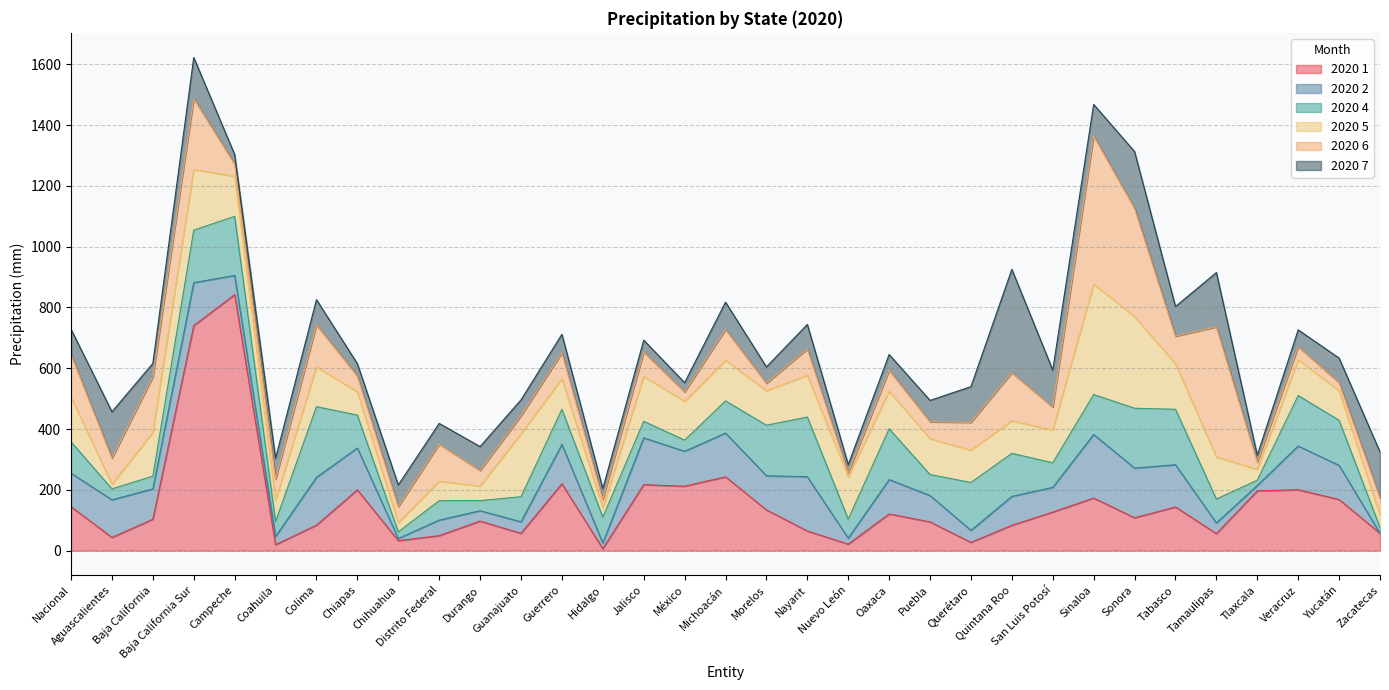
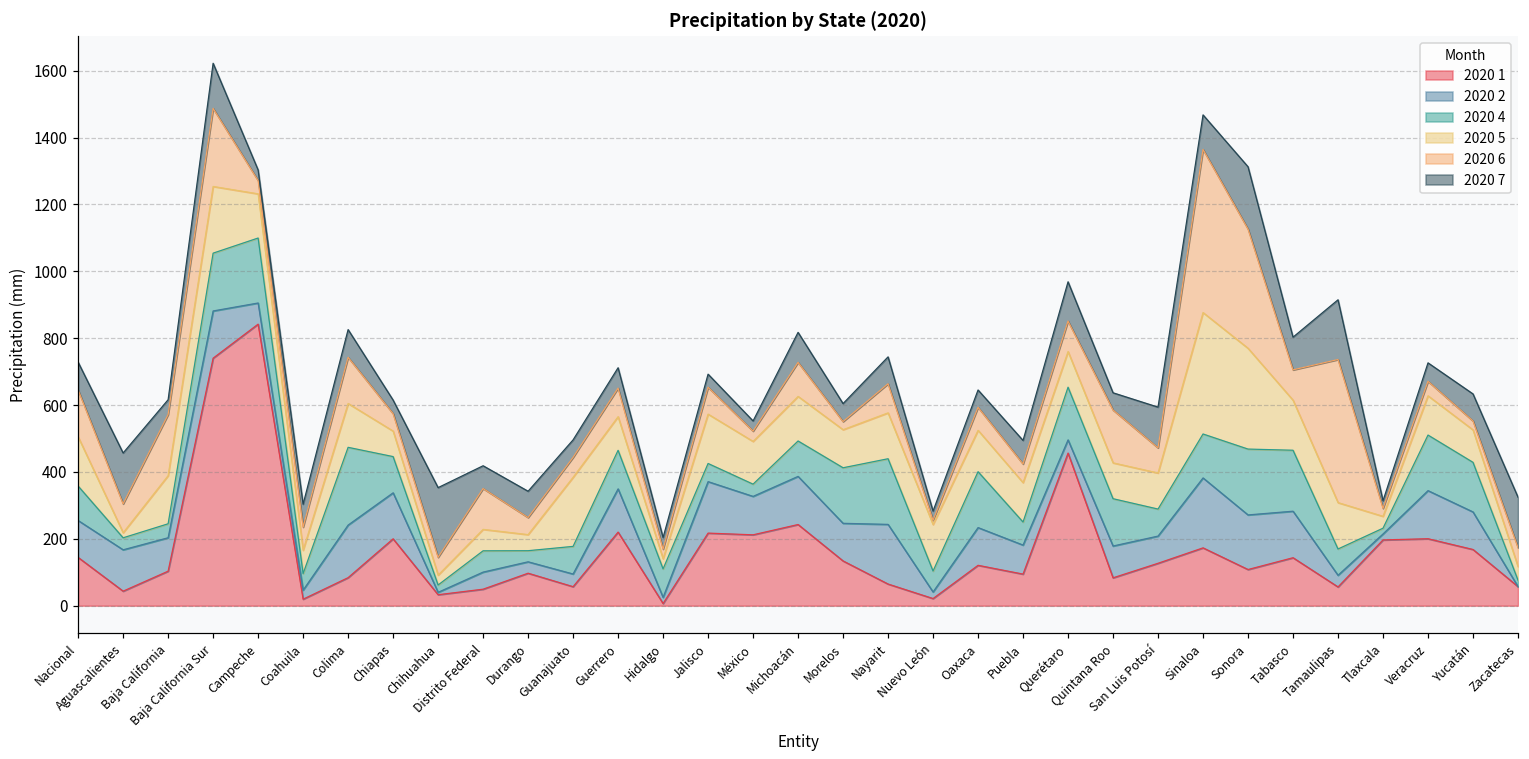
2020 7, Chihuahua: 70 -> 210
2020 1, Querétaro: 30 -> 460
2020 7, Quintana Roo: 340 -> 50
